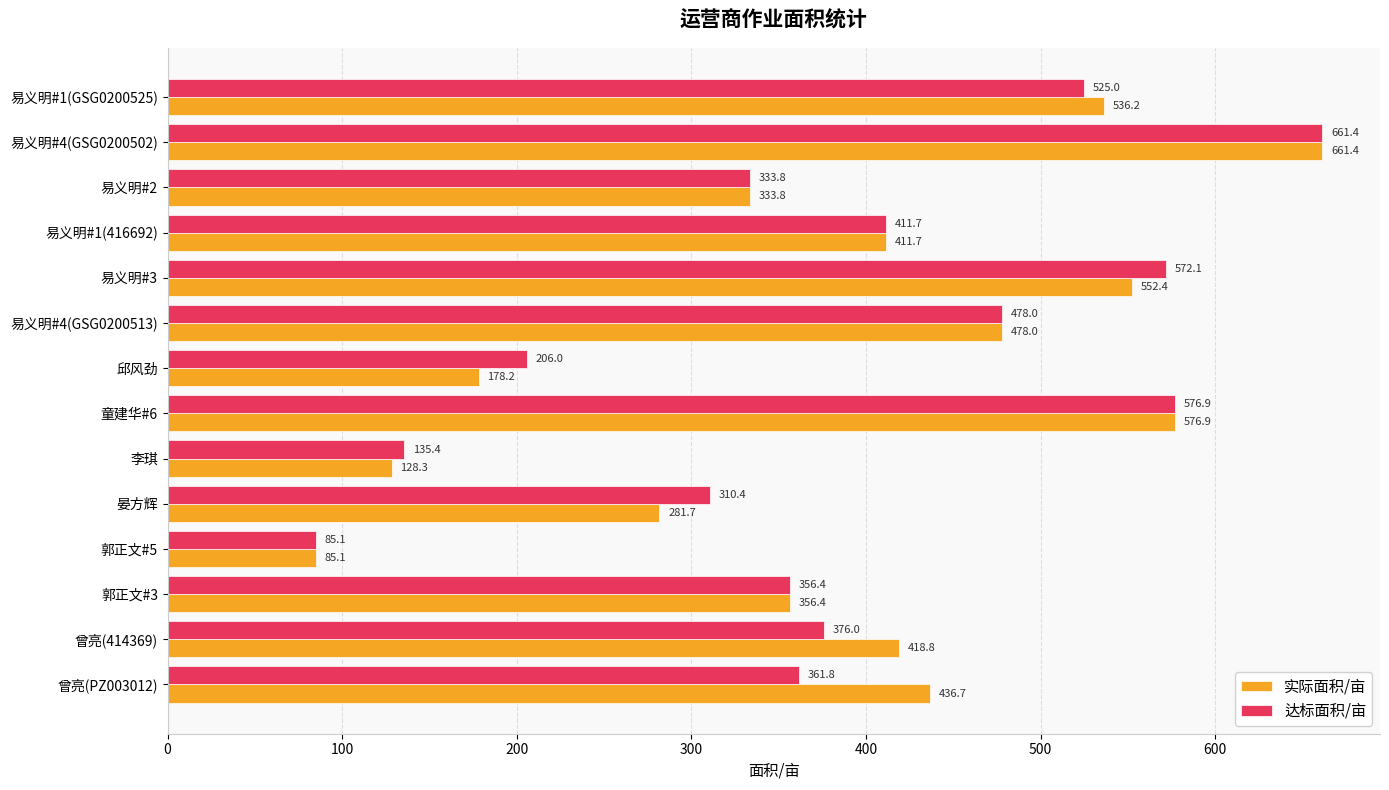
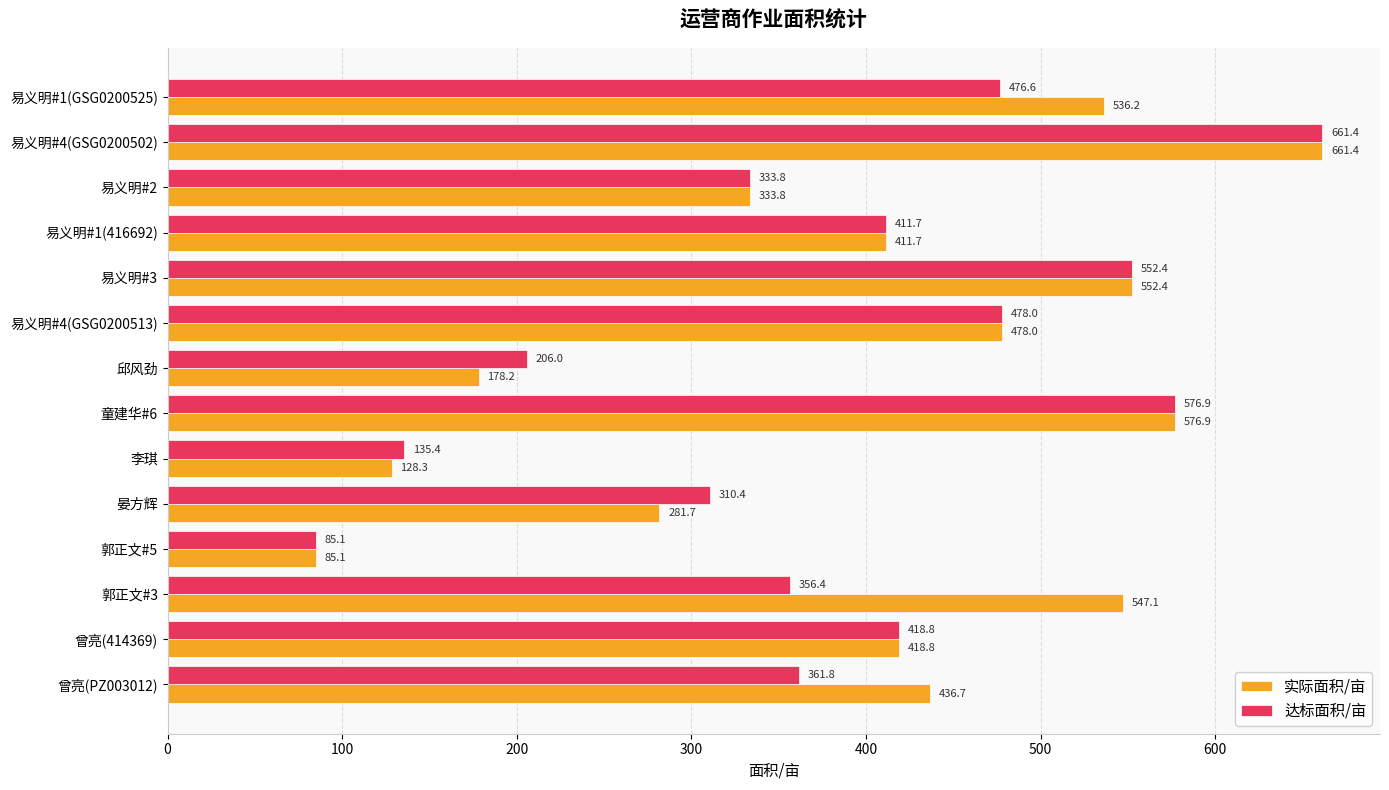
达标面积/亩, 易义明#1(GSG0200525): 525.0 -> 476.6
达标面积/亩, 易义明#3: 572.1 -> 552.4
实际面积/亩, 郭正文#3: 356.4 -> 547.1
达标面积/亩, 曾亮(414369): 376.0 -> 418.8
